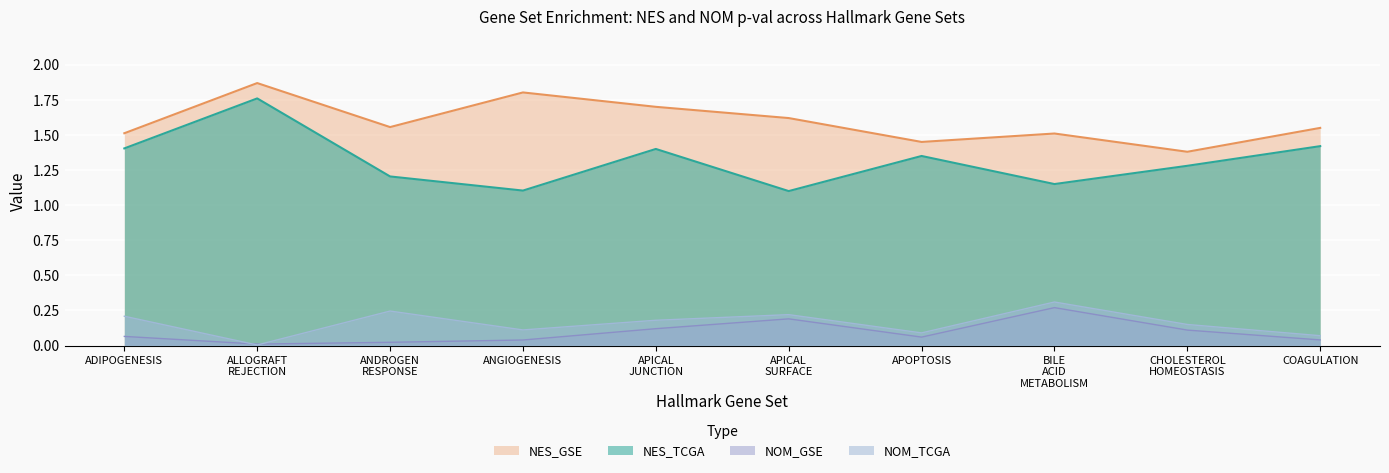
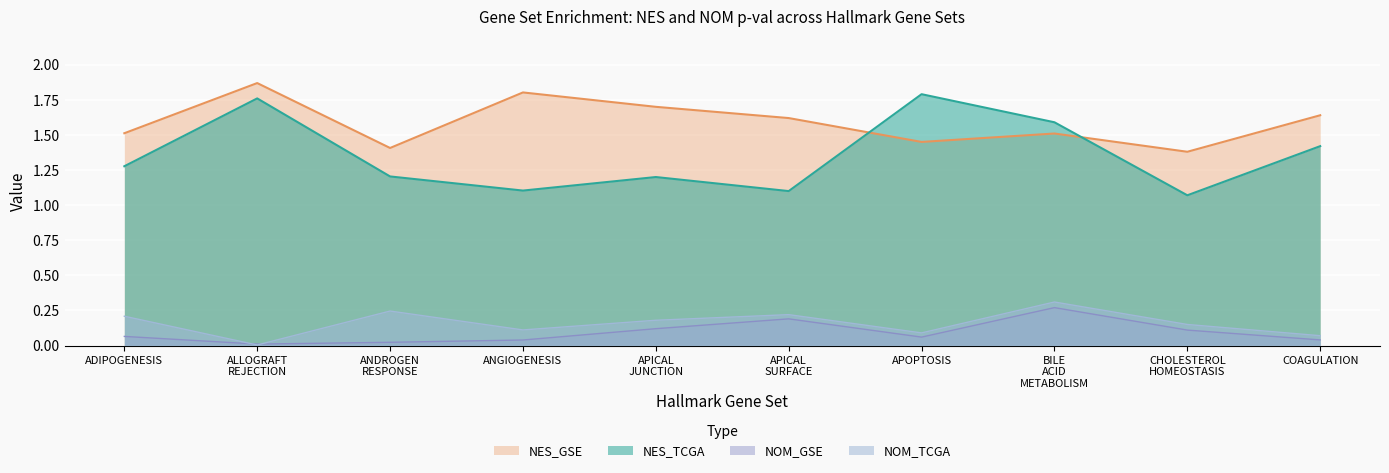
NES_TCGA, ADIPOGENESIS: 1.40 -> 1.28
NES_GSE, ANDROGEN RESPONSE: 1.56 -> 1.41
NES_TCGA, APICAL JUNCTION: 1.4 -> 1.2
NES_TCGA, APOPTOSIS: 1.35 -> 1.79
NES_TCGA, BILE ACID METABOLISM: 1.15 -> 1.59
NES_TCGA, CHOLESTEROL HOMEOSTASIS: 1.28 -> 1.07
NES_GSE, COAGULATION: 1.55 -> 1.64
